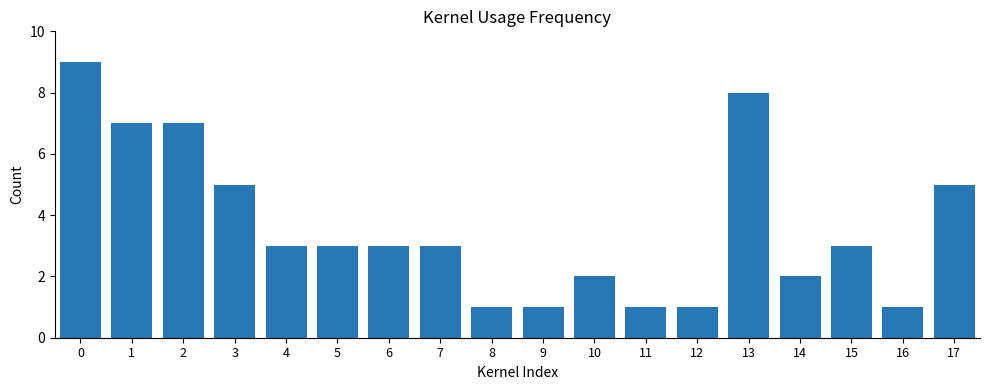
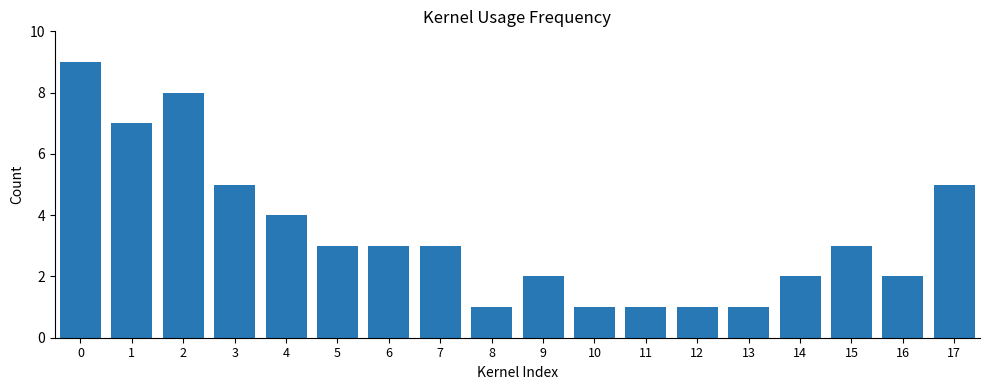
2: 7 -> 8
4: 3 -> 4
9: 1 -> 2
10: 2 -> 1
13: 8 -> 1
16: 1 -> 2
